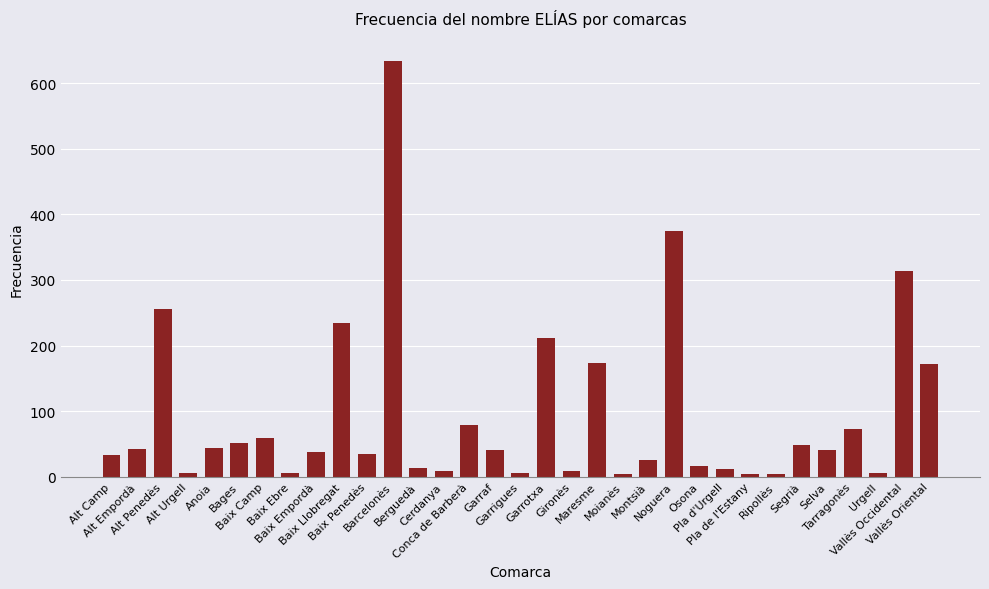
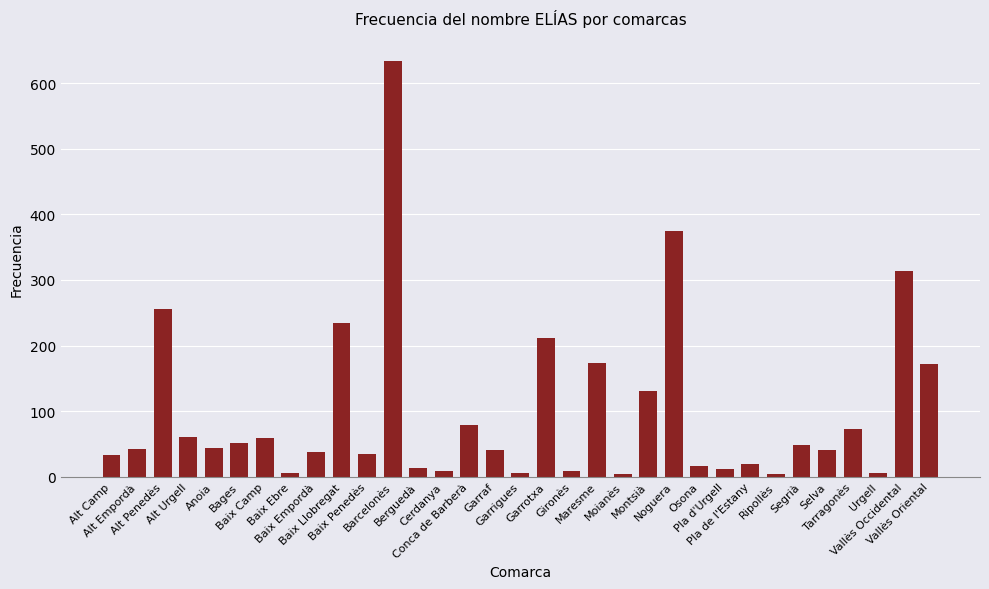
Alt Urgell: 10 -> 60
Montsià: 30 -> 130
Pla de l'Estany: 0 -> 20
